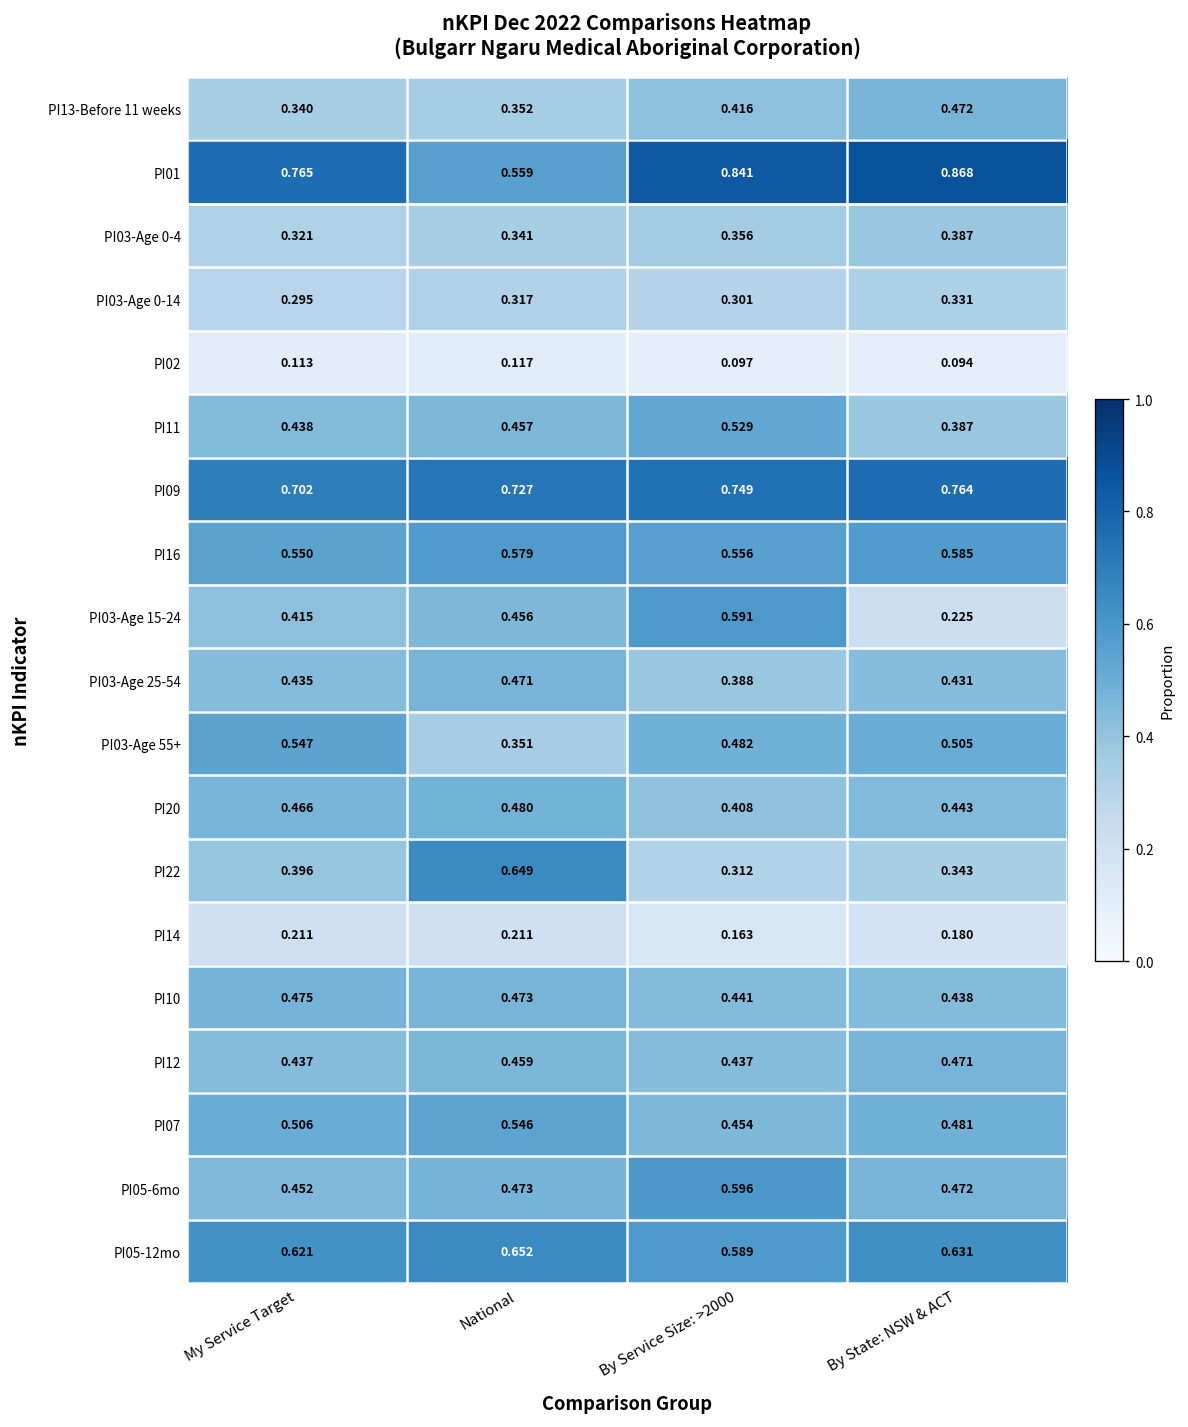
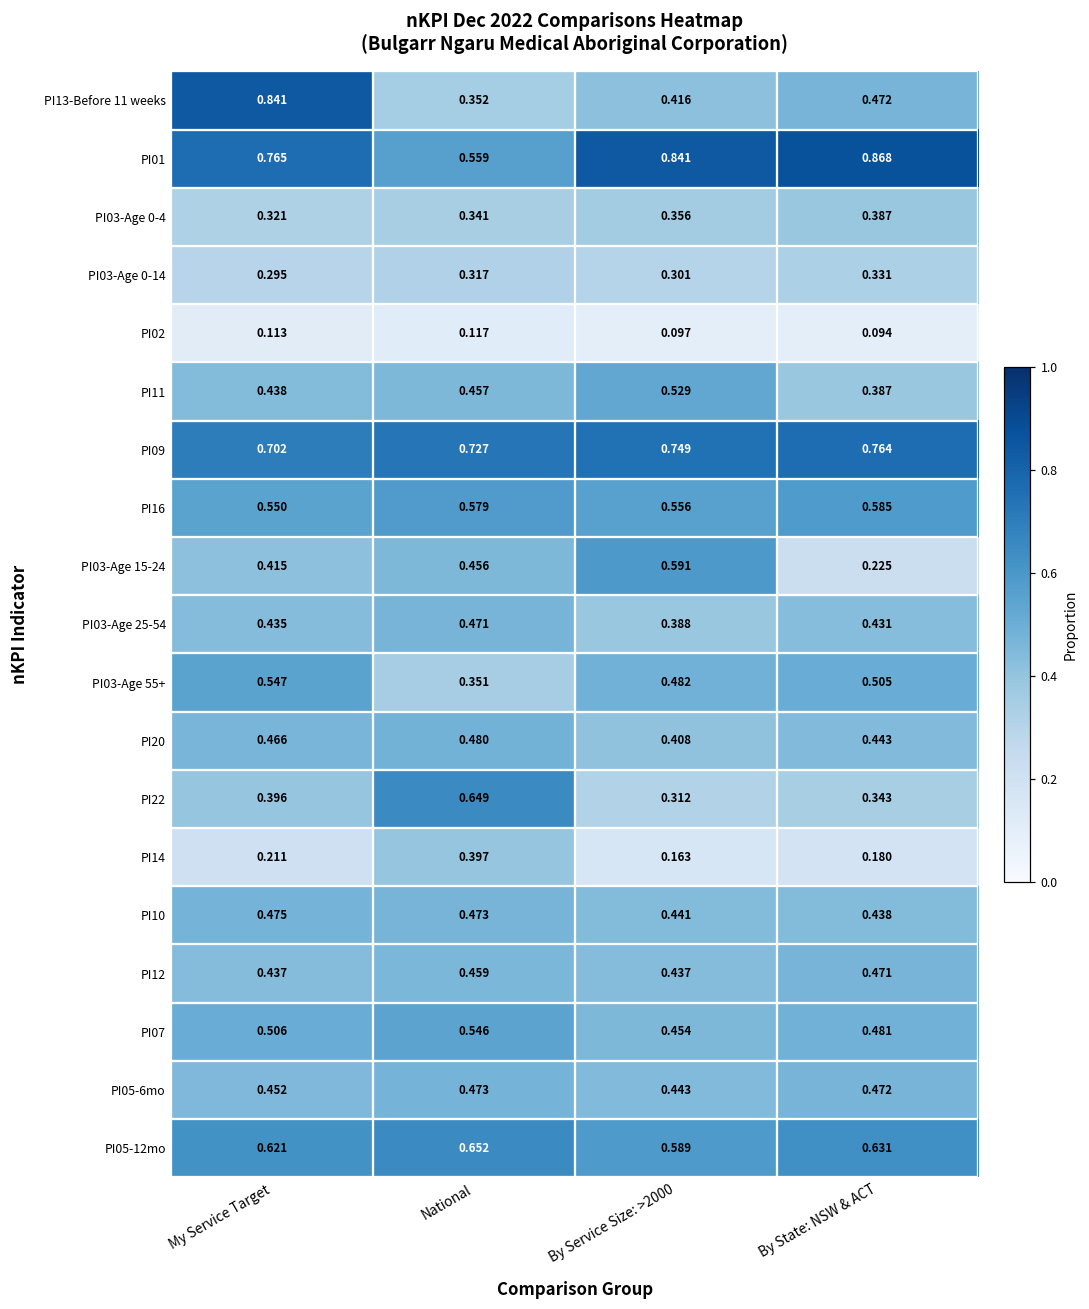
PI13-Before 11 weeks, My Service Target: 0.340 -> 0.841
PI14, National: 0.211 -> 0.397
PI05-6mo, By Service Size: >2000: 0.596 -> 0.443
